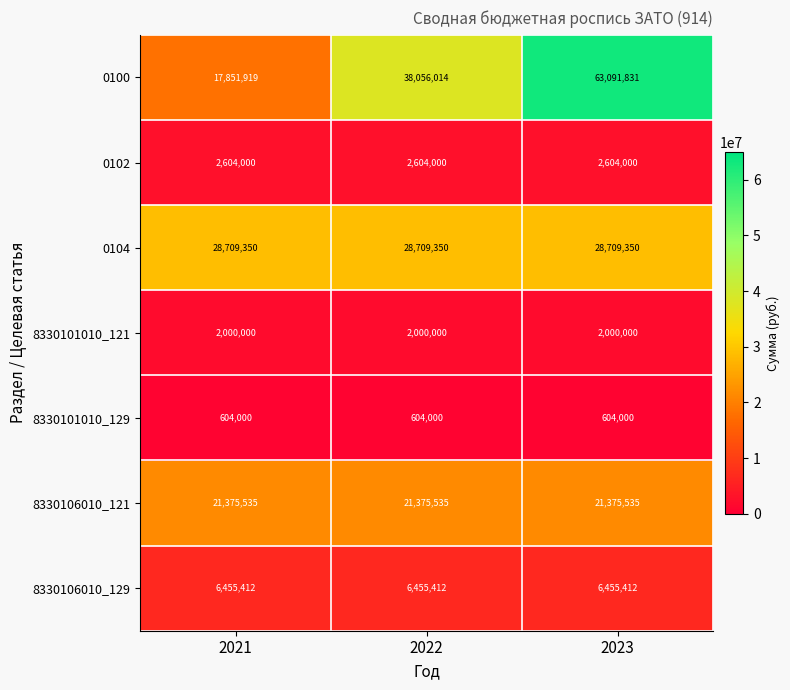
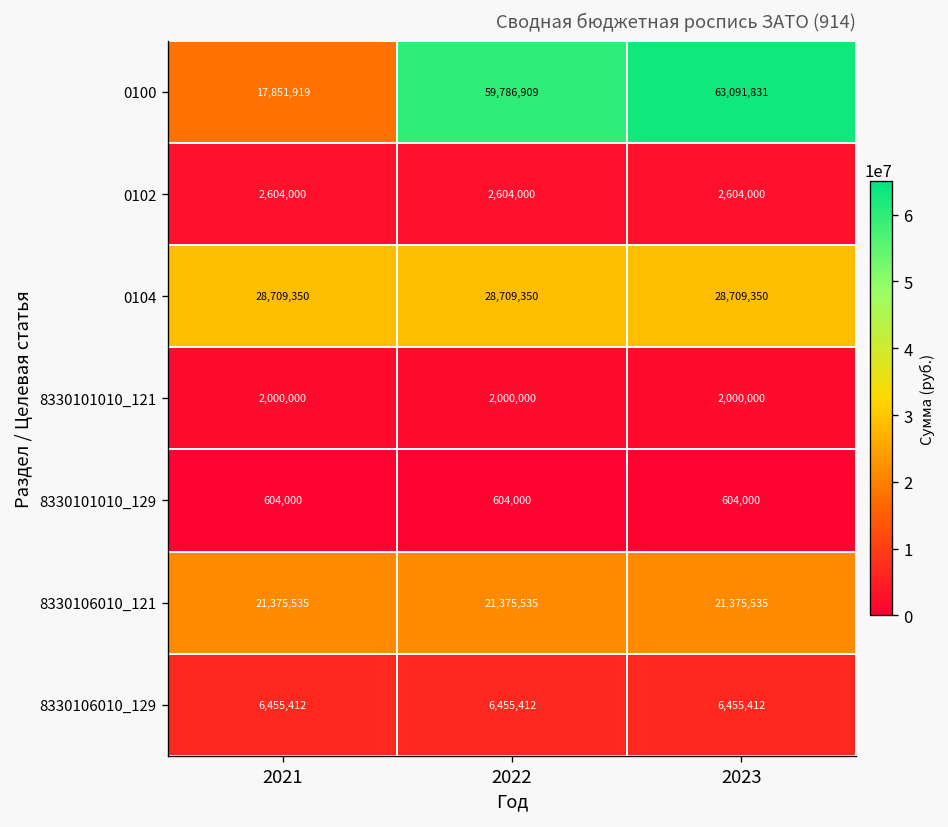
0100, 2022: 38,056,014 -> 59,786,909
